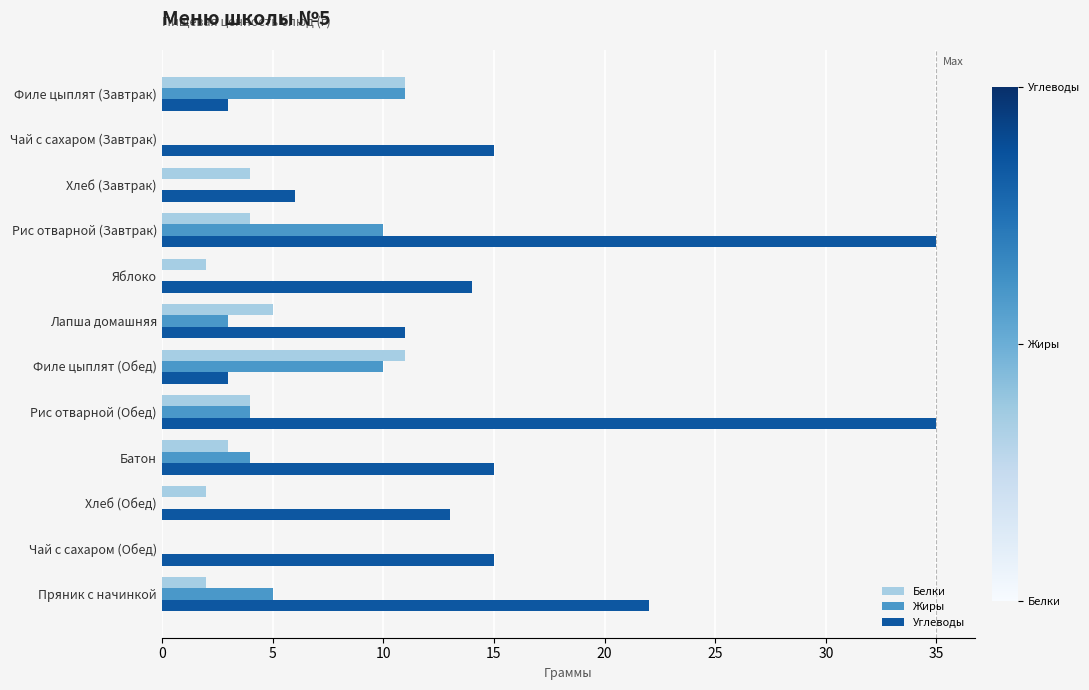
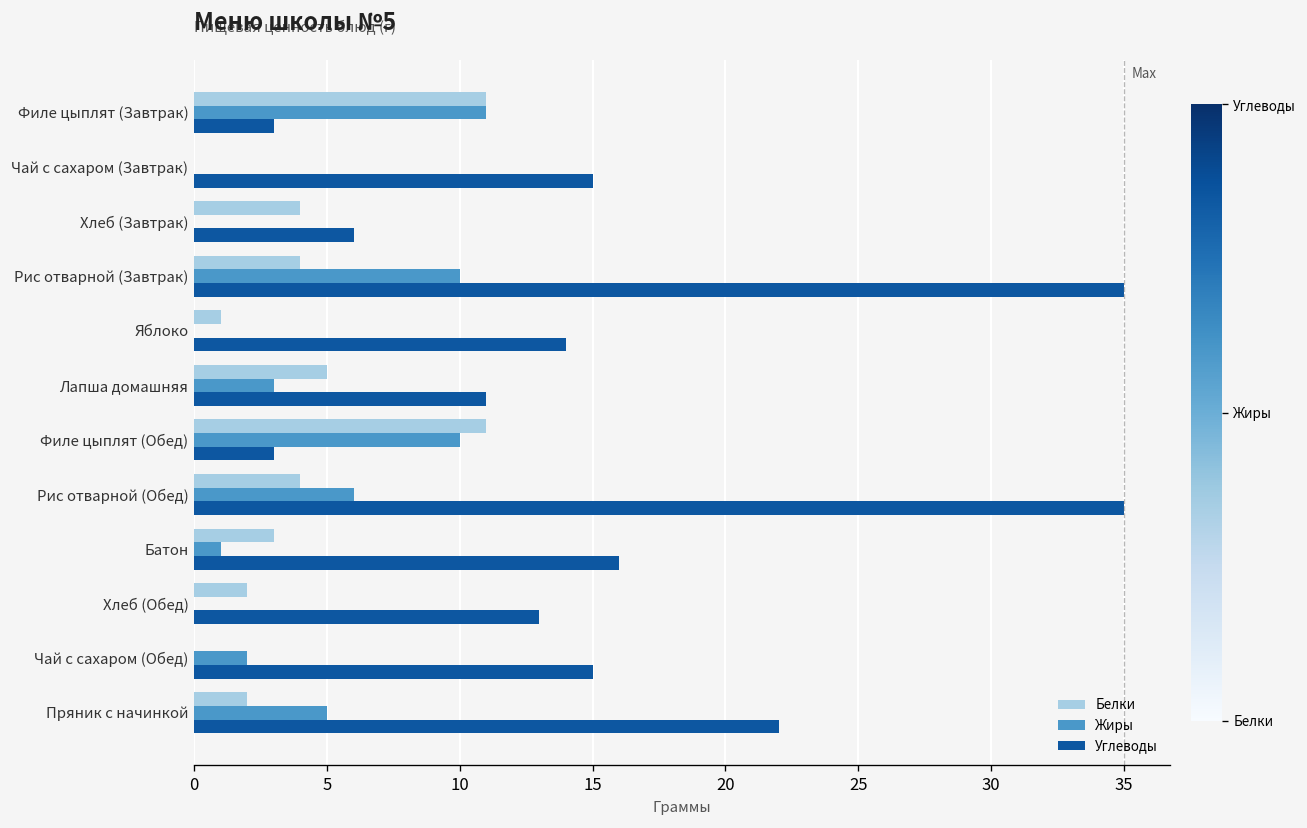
Белки, Яблоко: 2 -> 1
Жиры, Рис отварной (Обед): 4 -> 6
Жиры, Батон: 4 -> 1
Углеводы, Батон: 15 -> 16
Жиры, Чай с сахаром (Обед): 0 -> 2
